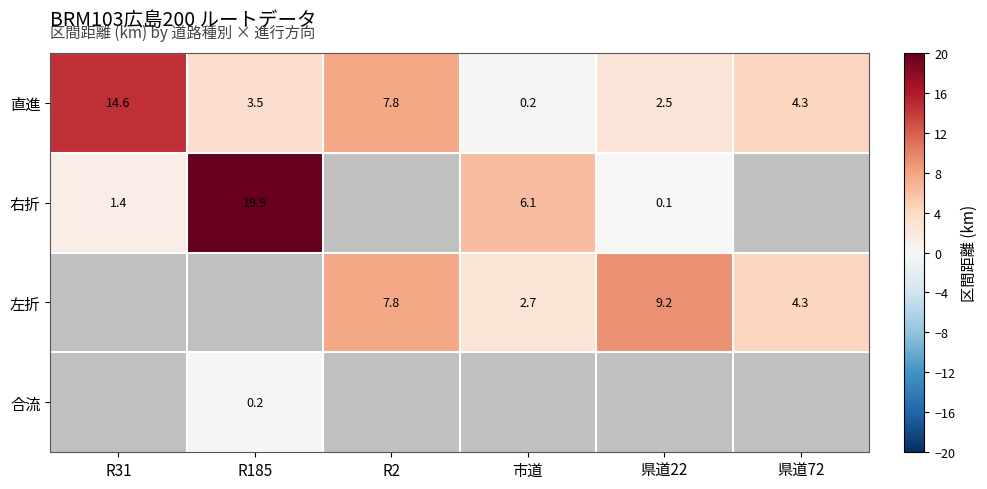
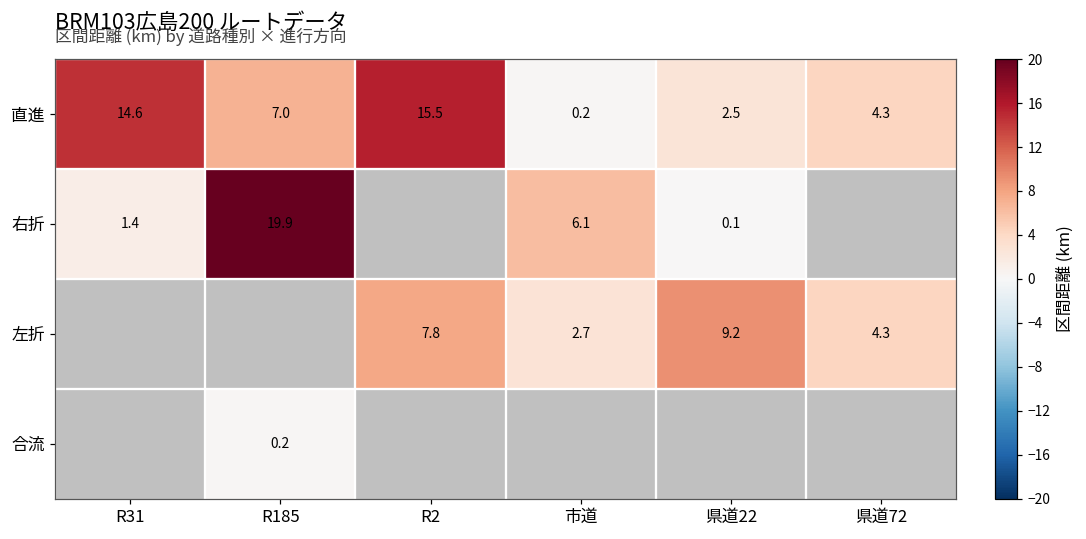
直進, R185: 3.5 -> 7.0
直進, R2: 7.8 -> 15.5
